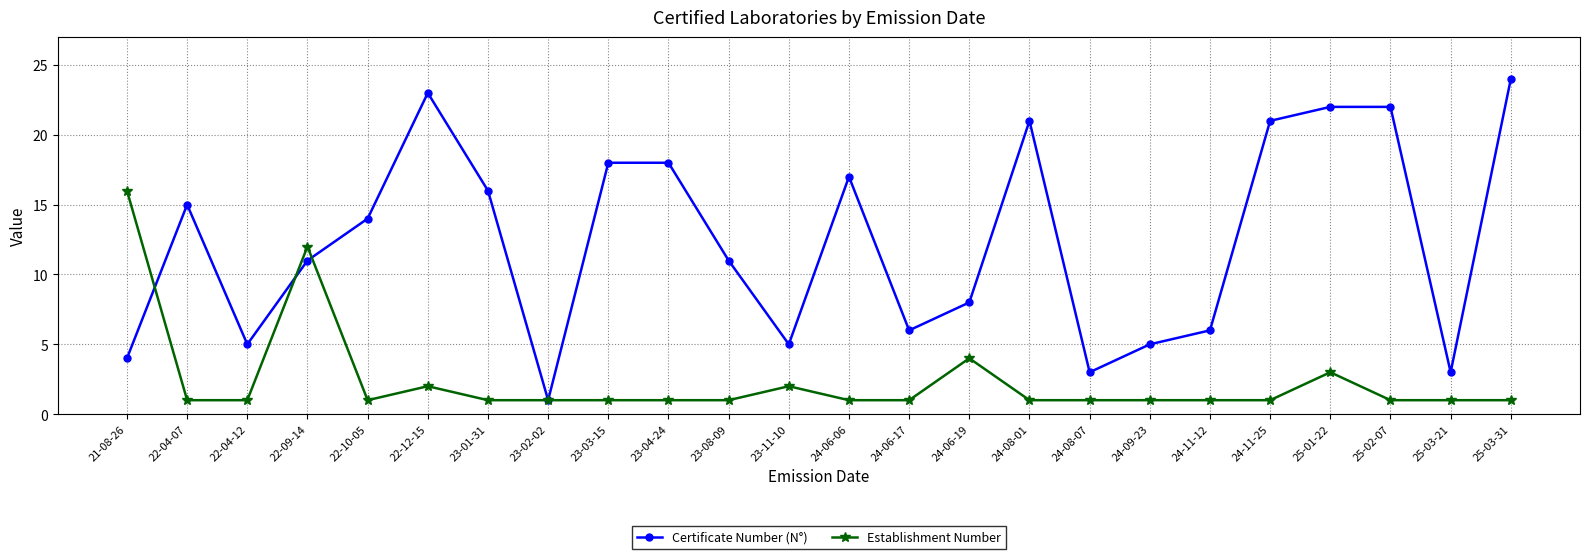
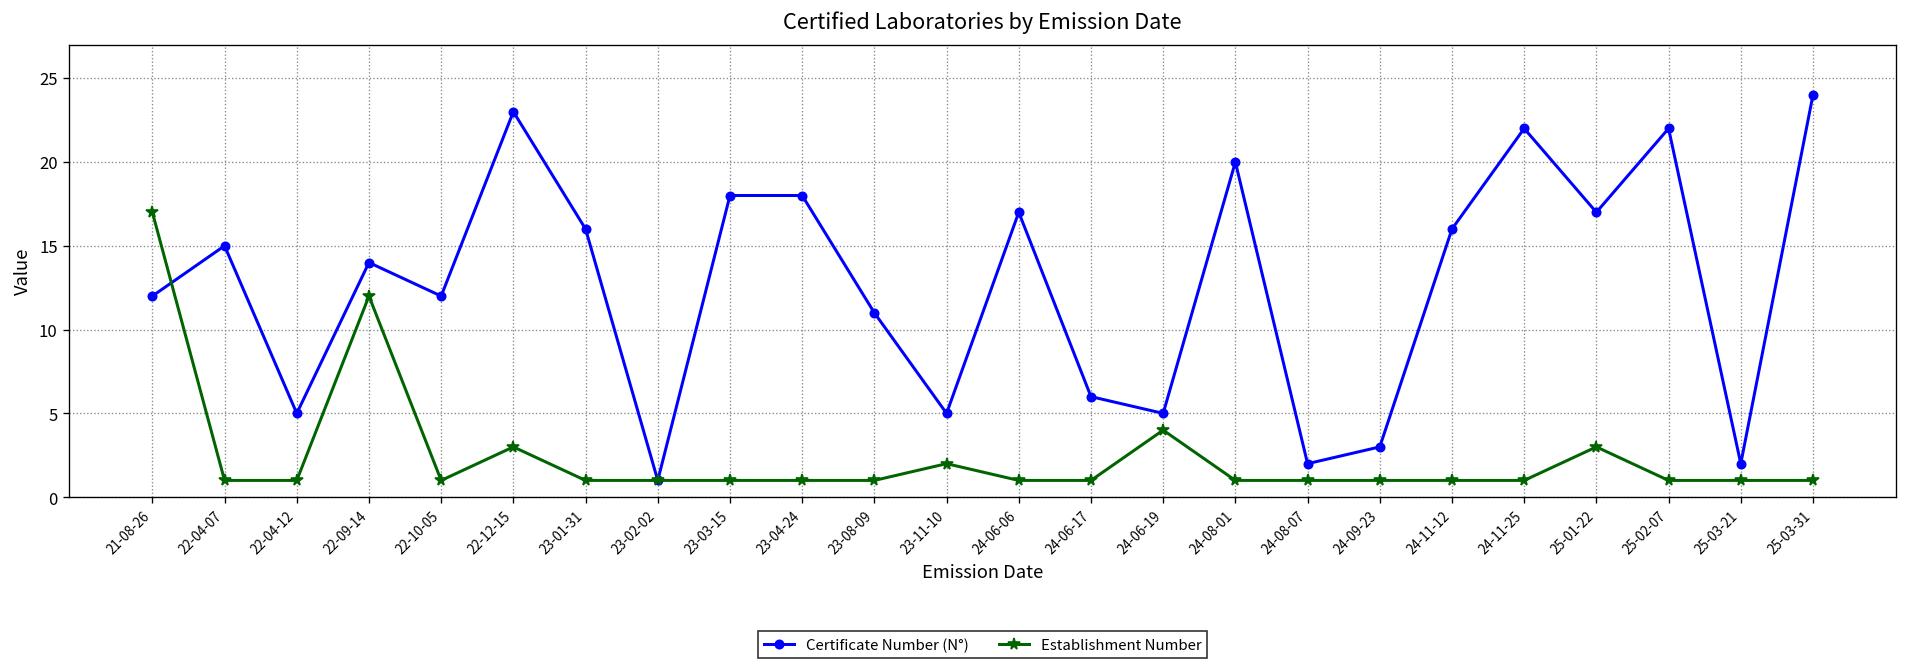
Certificate Number (N°), 21-08-26: 4 -> 12
Establishment Number, 21-08-26: 16 -> 17
Certificate Number (N°), 22-09-14: 11 -> 14
Certificate Number (N°), 22-10-05: 14 -> 12
Establishment Number, 22-12-15: 2 -> 3
Certificate Number (N°), 24-06-19: 8 -> 5
Certificate Number (N°), 24-08-01: 21 -> 20
Certificate Number (N°), 24-08-07: 3 -> 2
Certificate Number (N°), 24-09-23: 5 -> 3
Certificate Number (N°), 24-11-12: 6 -> 16
Certificate Number (N°), 24-11-25: 21 -> 22
Certificate Number (N°), 25-01-22: 22 -> 17
Certificate Number (N°), 25-03-21: 3 -> 2
